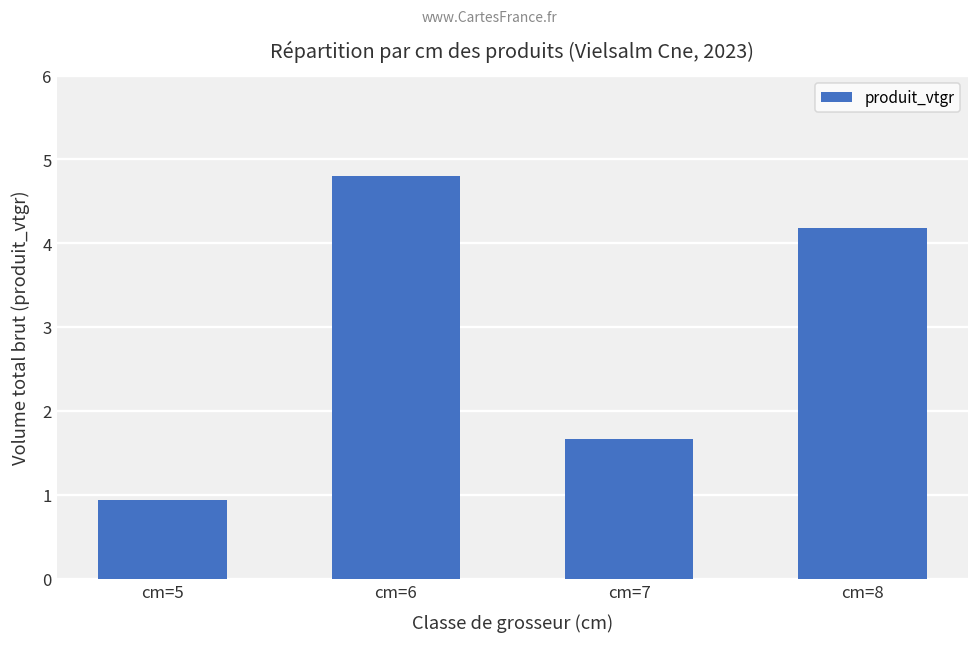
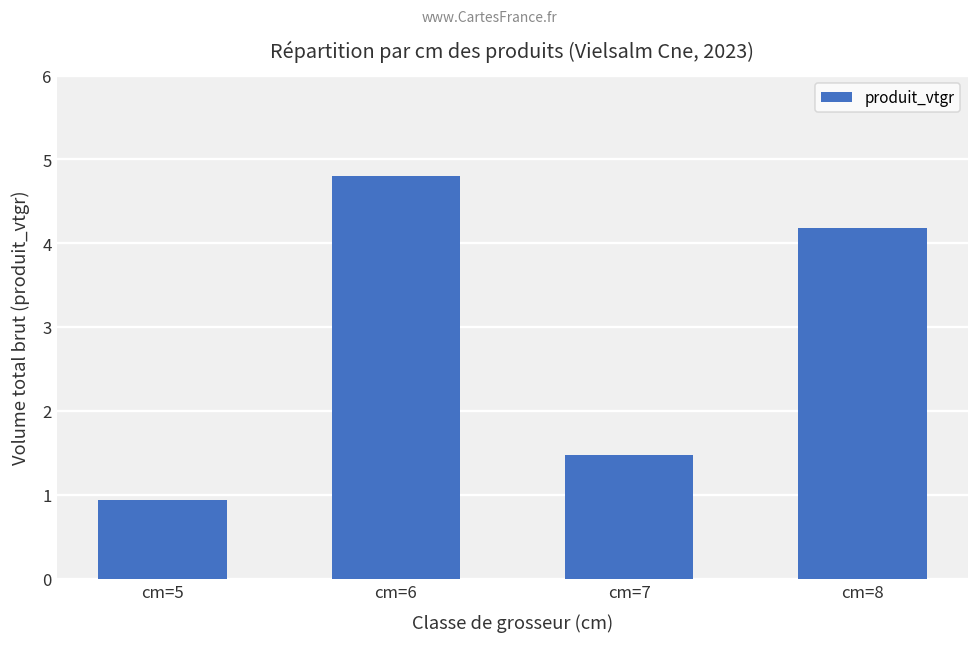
cm=7: 1.7 -> 1.5
